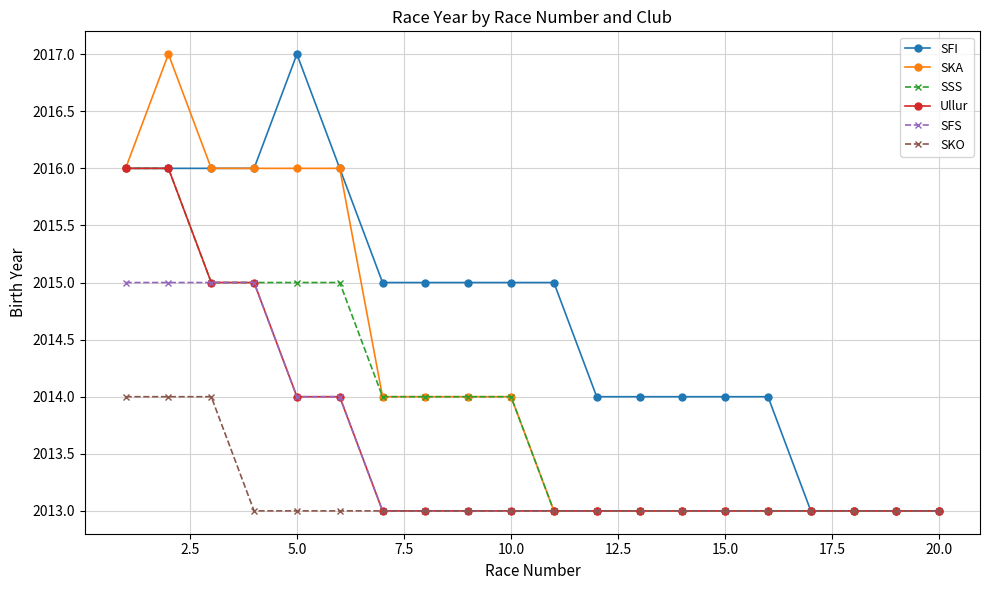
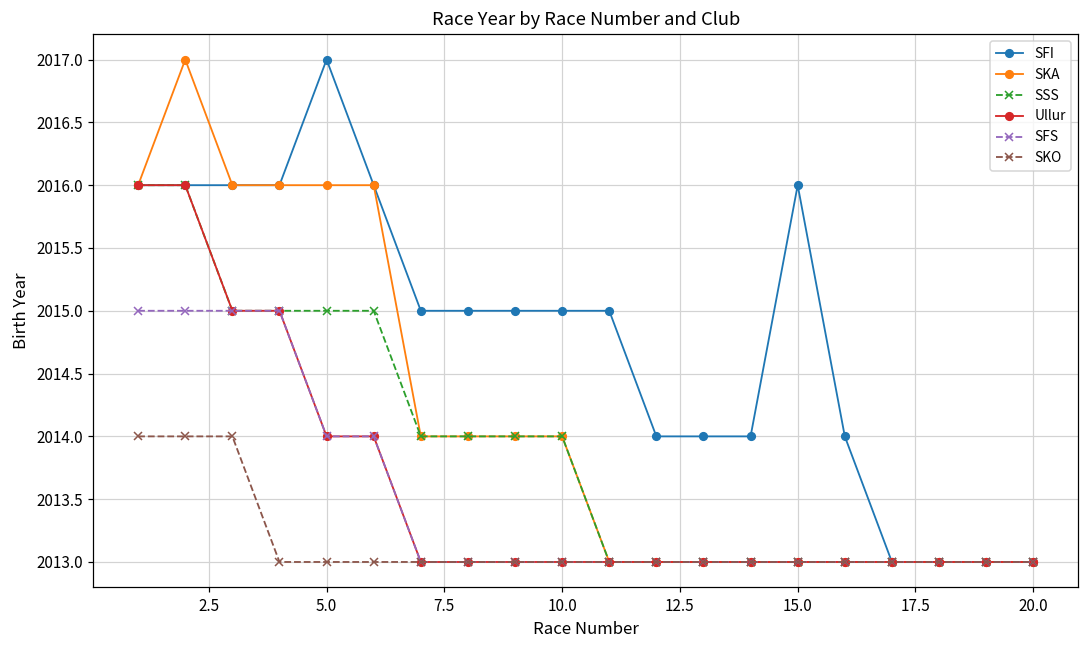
SFI, 15.0: 2014 -> 2016
